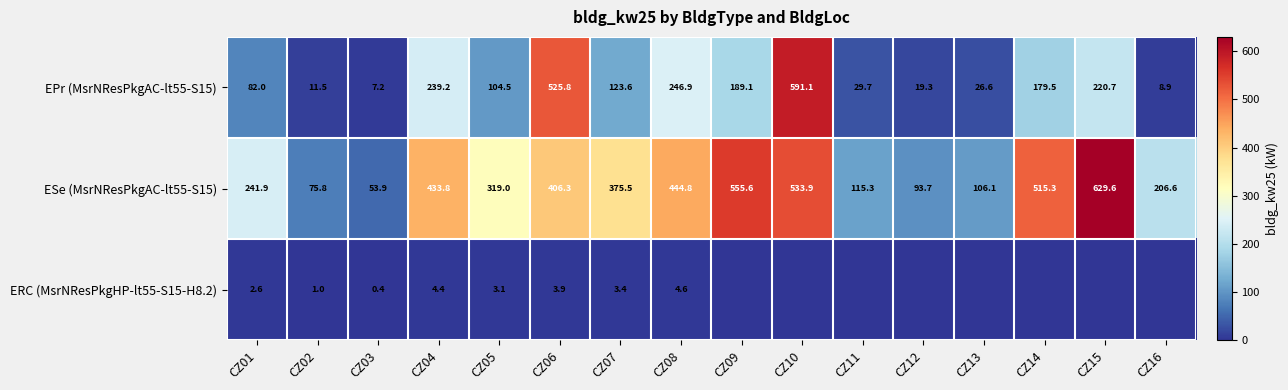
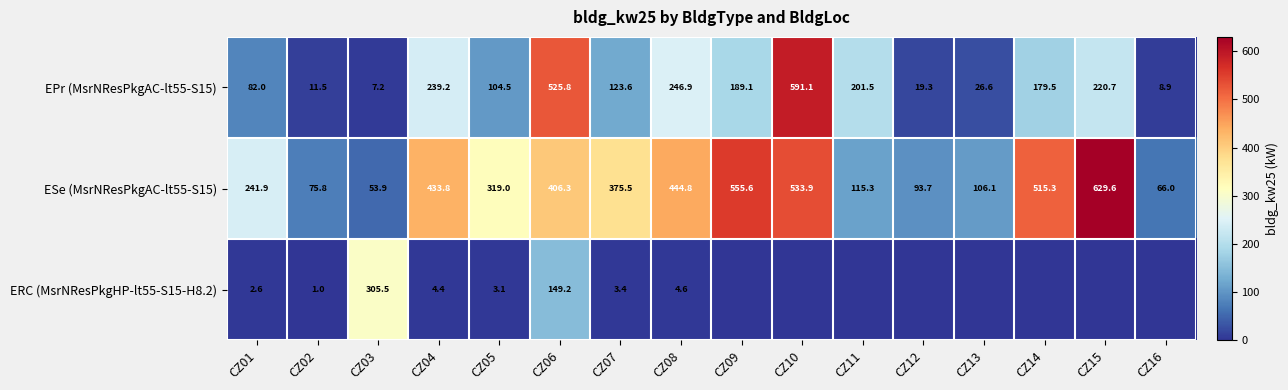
EPr (MsrNResPkgAC-lt55-S15), CZ11: 29.7 -> 201.5
ESe (MsrNResPkgAC-lt55-S15), CZ16: 206.6 -> 66.0
ERC (MsrNResPkgHP-lt55-S15-H8.2), CZ03: 0.4 -> 305.5
ERC (MsrNResPkgHP-lt55-S15-H8.2), CZ06: 3.9 -> 149.2
